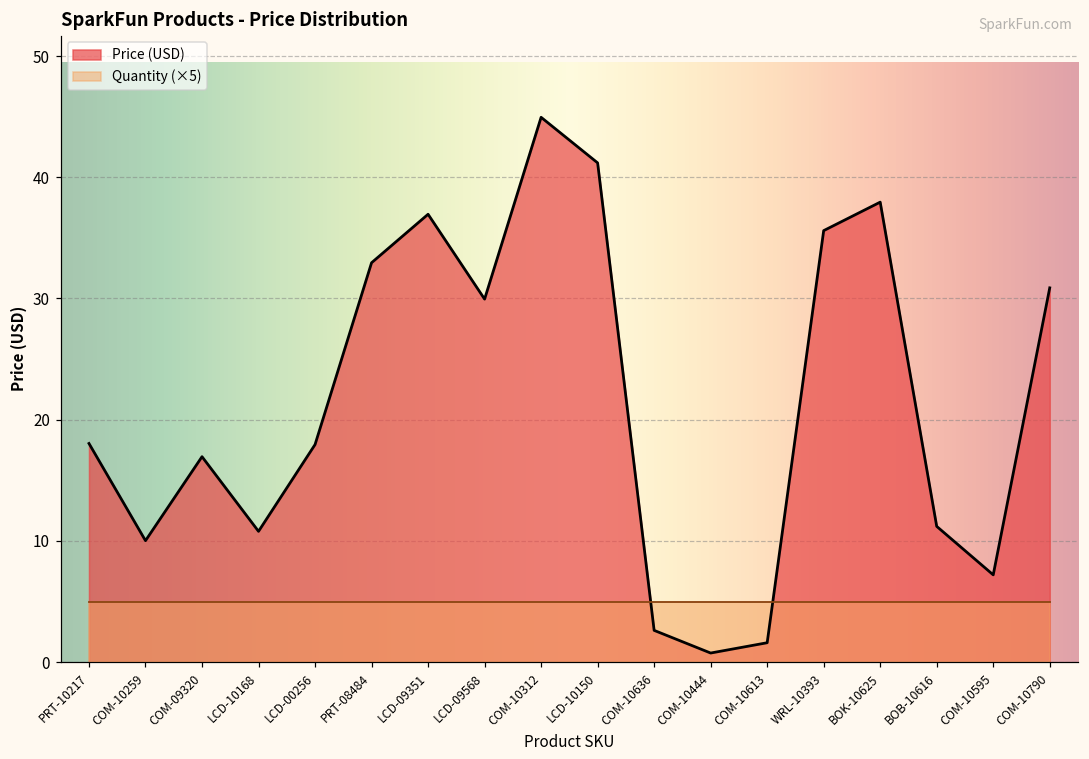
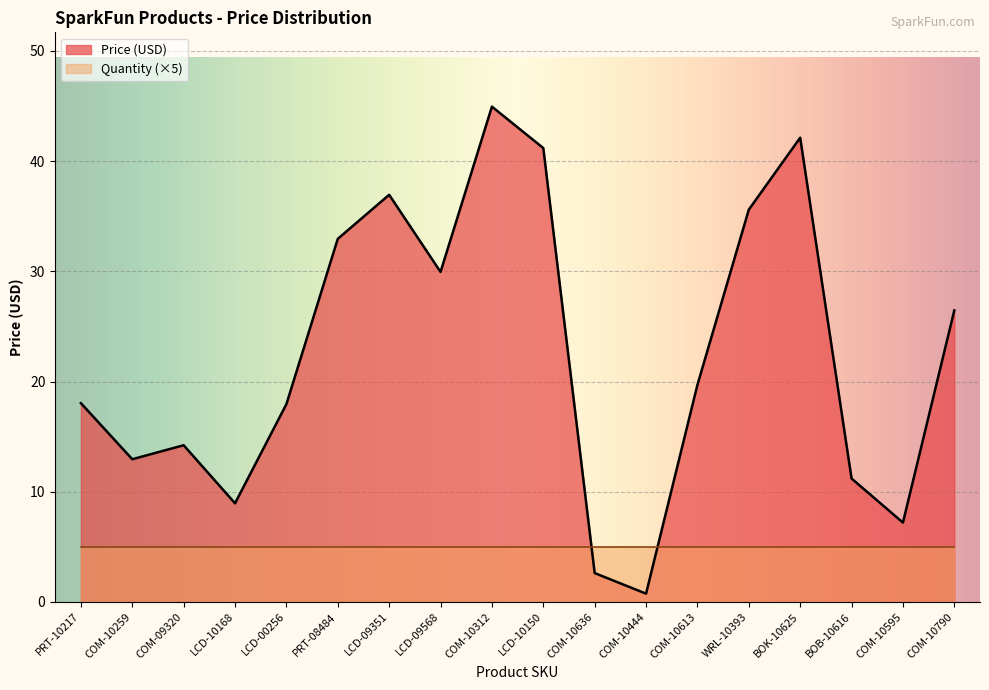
Price (USD), COM-10259: 10.0 -> 13.0
Price (USD), COM-09320: 17.0 -> 14.2
Price (USD), LCD-10168: 10.8 -> 9.0
Price (USD), COM-10613: 1.6 -> 19.7
Price (USD), BOK-10625: 38.0 -> 42.1
Price (USD), COM-10790: 30.9 -> 26.5
